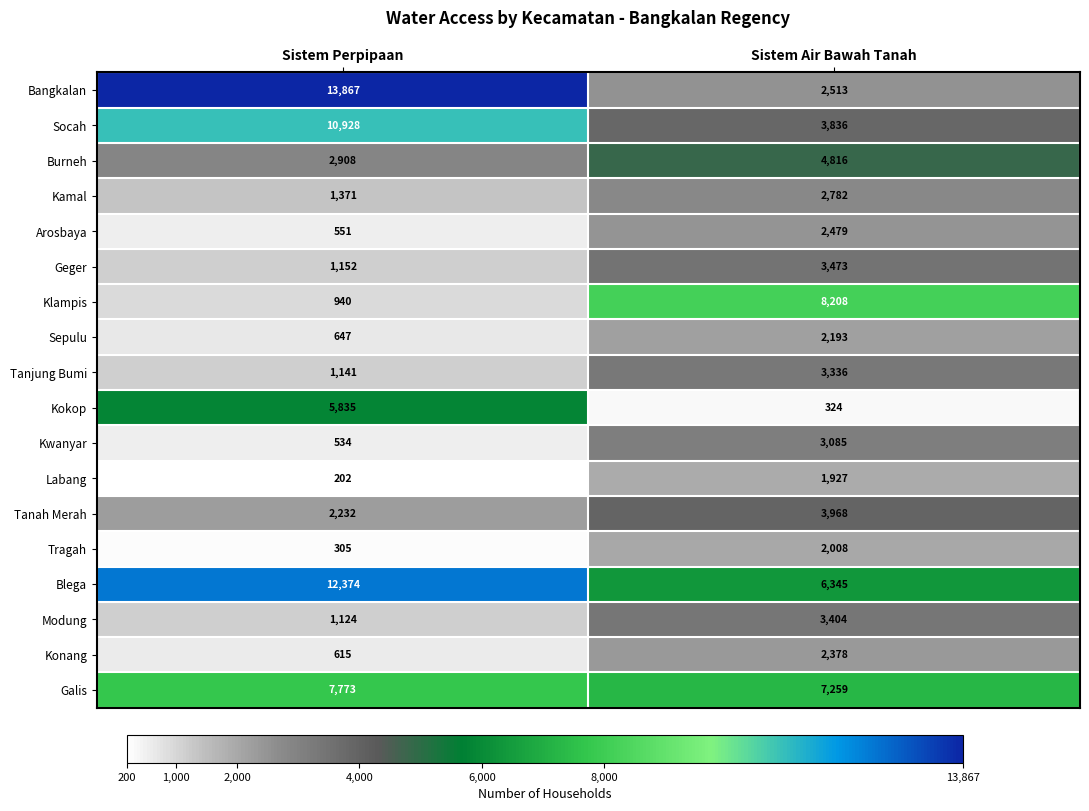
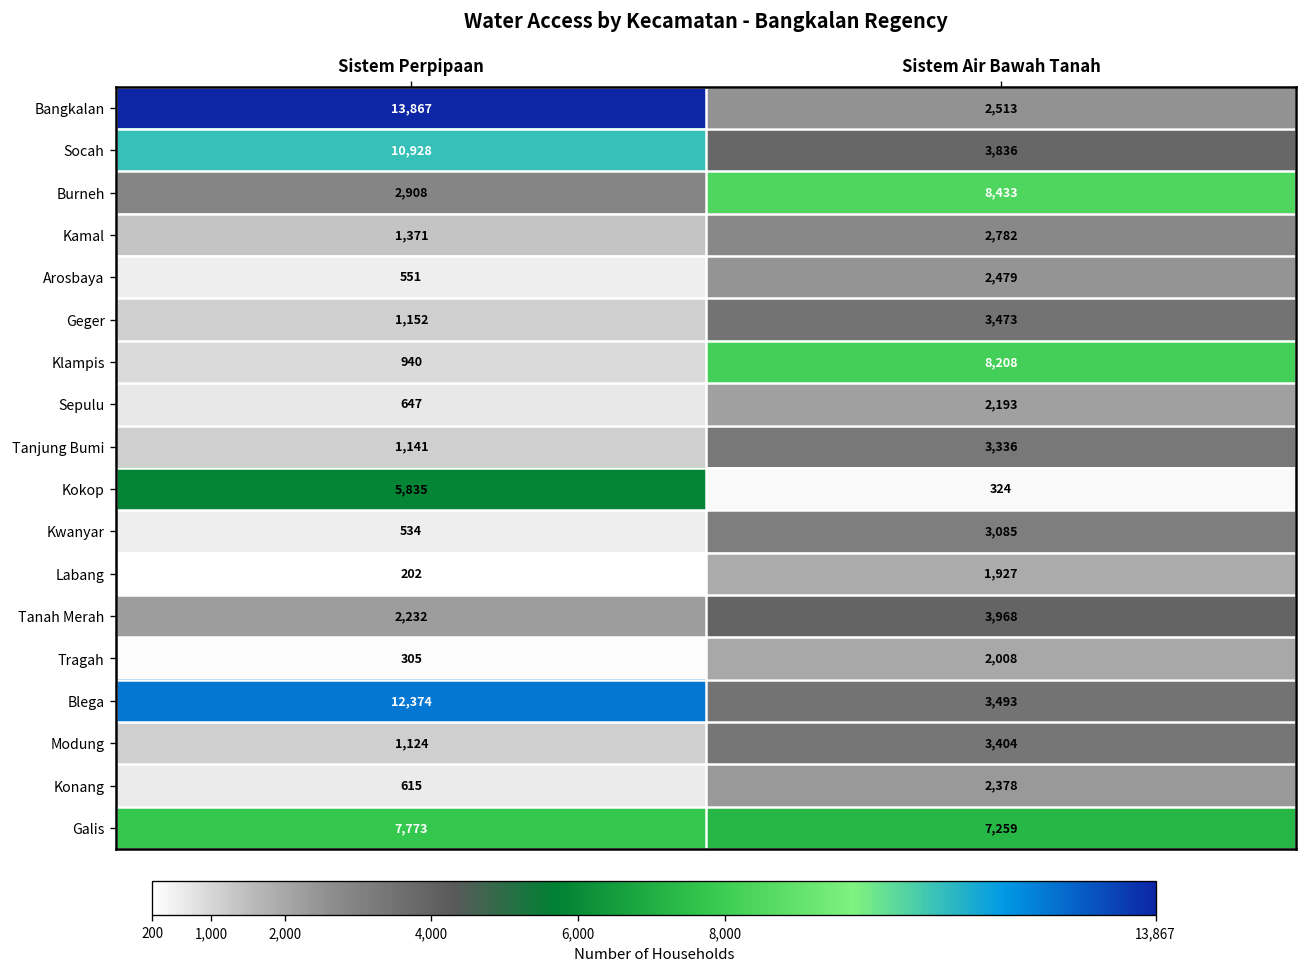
Burneh, Sistem Air Bawah Tanah: 4,816 -> 8,433
Blega, Sistem Air Bawah Tanah: 6,345 -> 3,493
